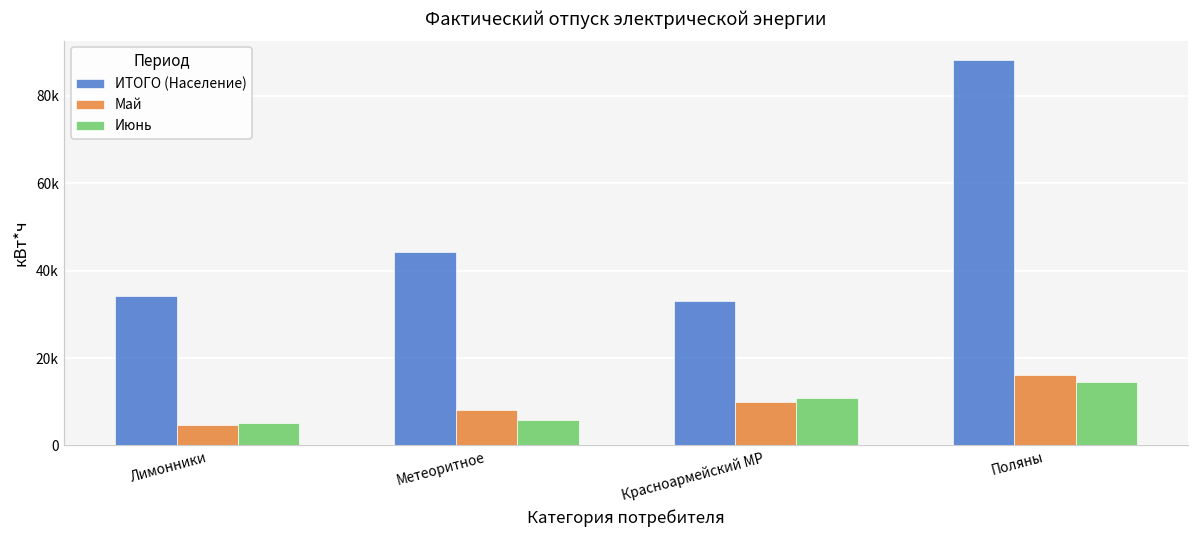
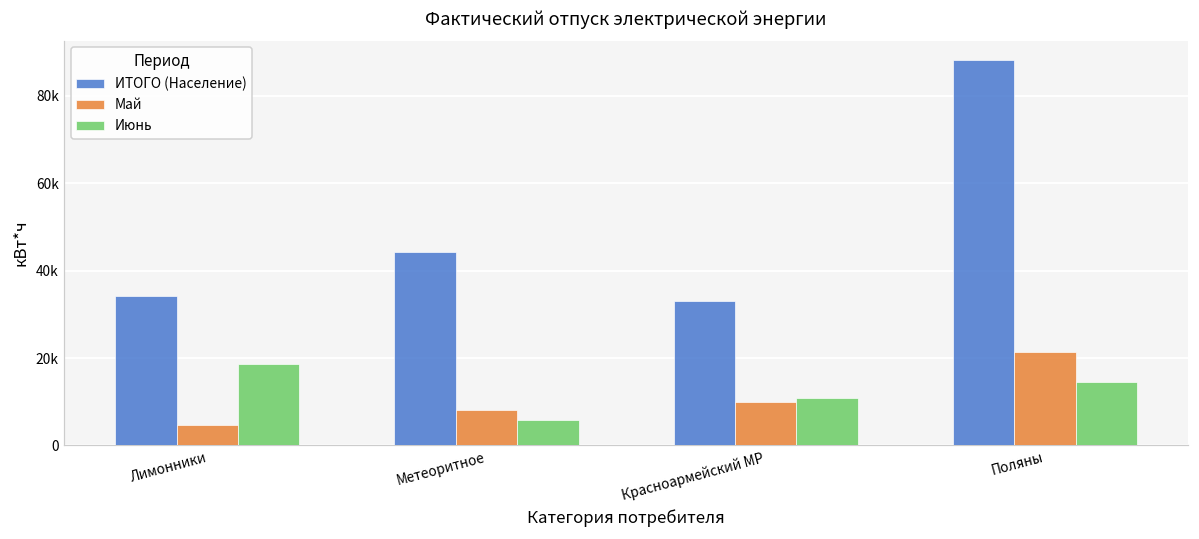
Июнь, Лимонники: 5000 -> 19000
Май, Поляны: 16000 -> 21000
